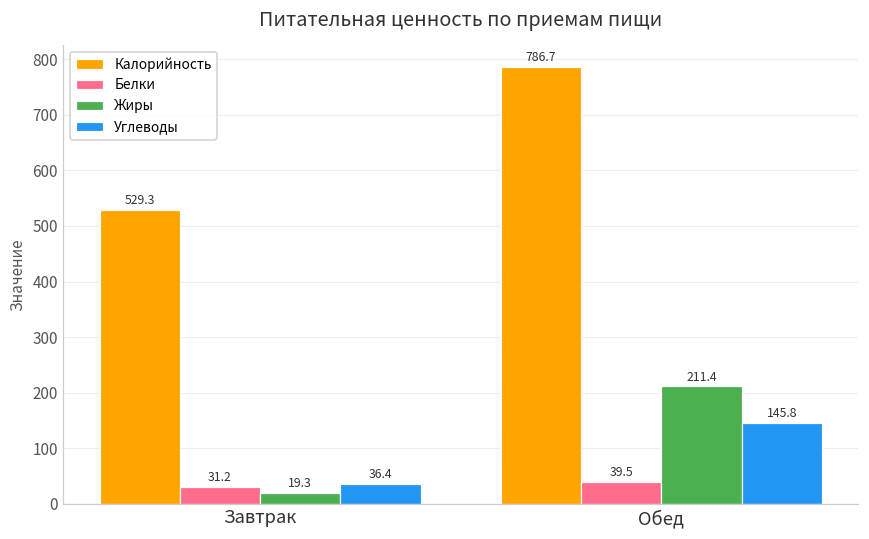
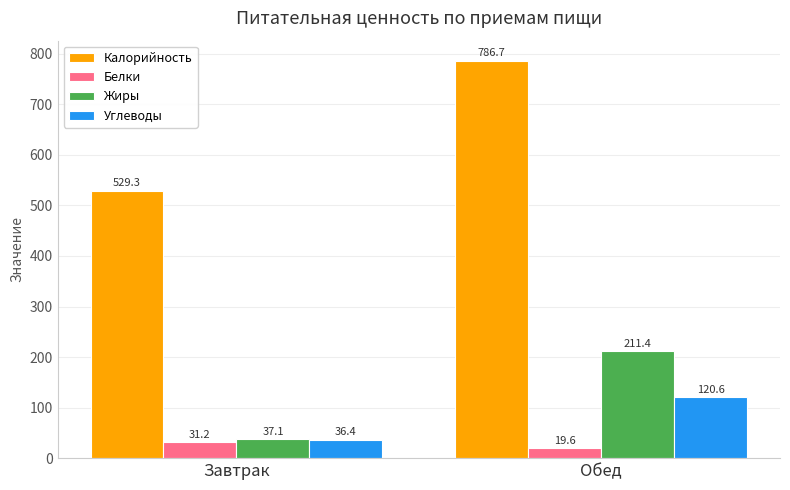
Жиры, Завтрак: 19.3 -> 37.1
Белки, Обед: 39.5 -> 19.6
Углеводы, Обед: 145.8 -> 120.6
